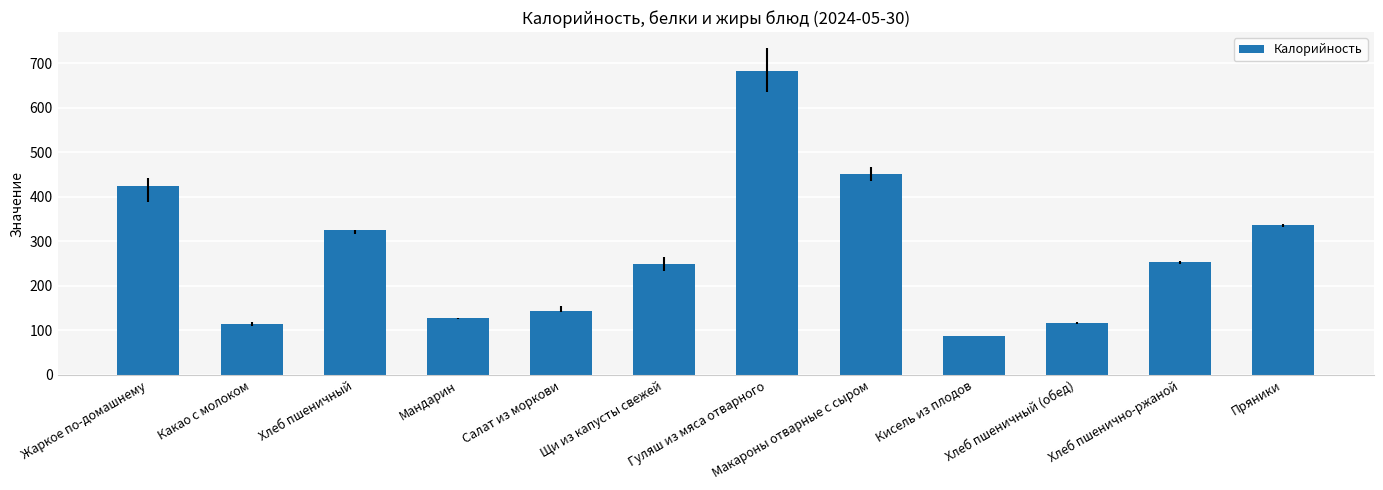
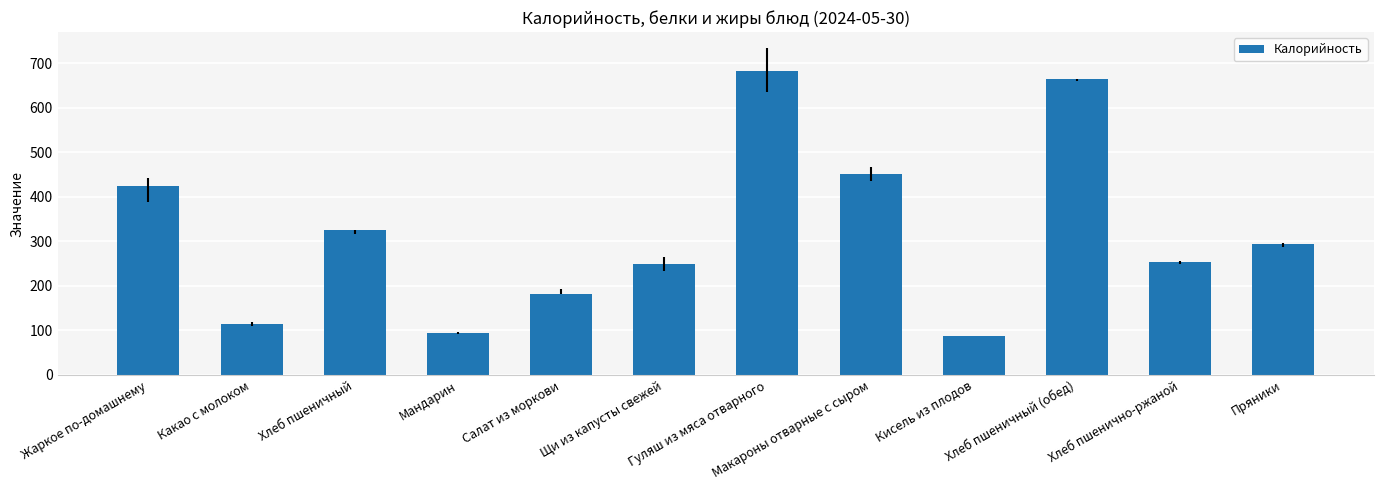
Мандарин: 130 -> 100
Салат из моркови: 140 -> 180
Хлеб пшеничный (обед): 120 -> 660
Пряники: 340 -> 290
